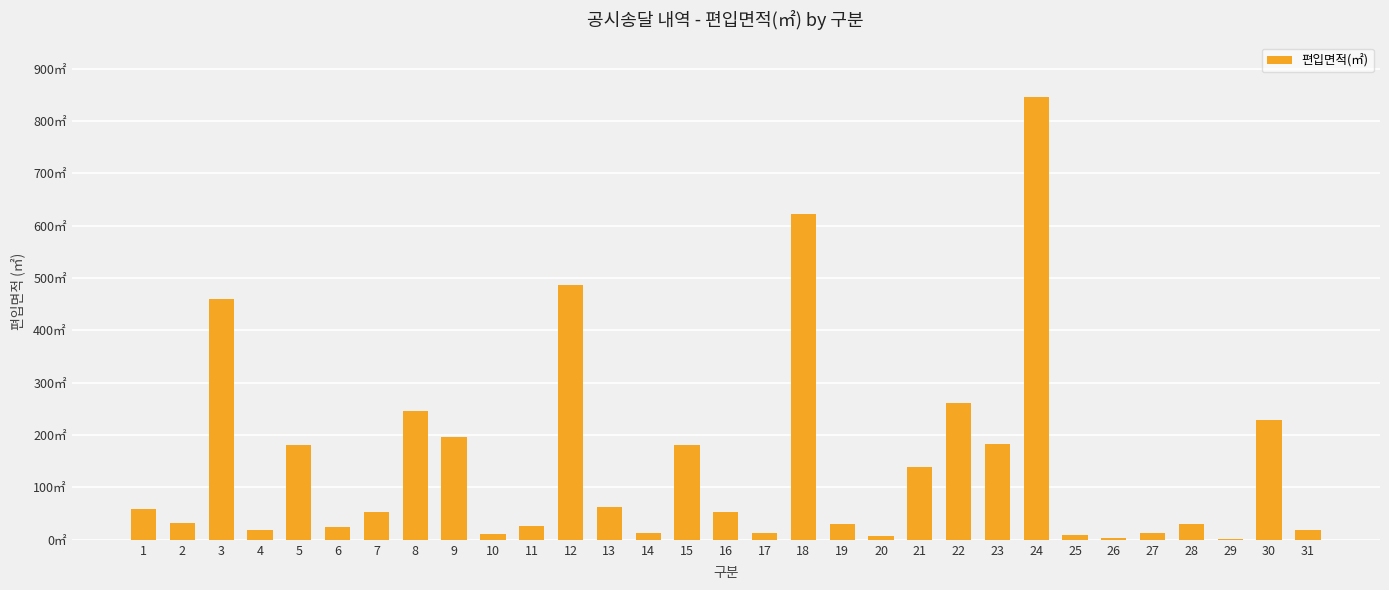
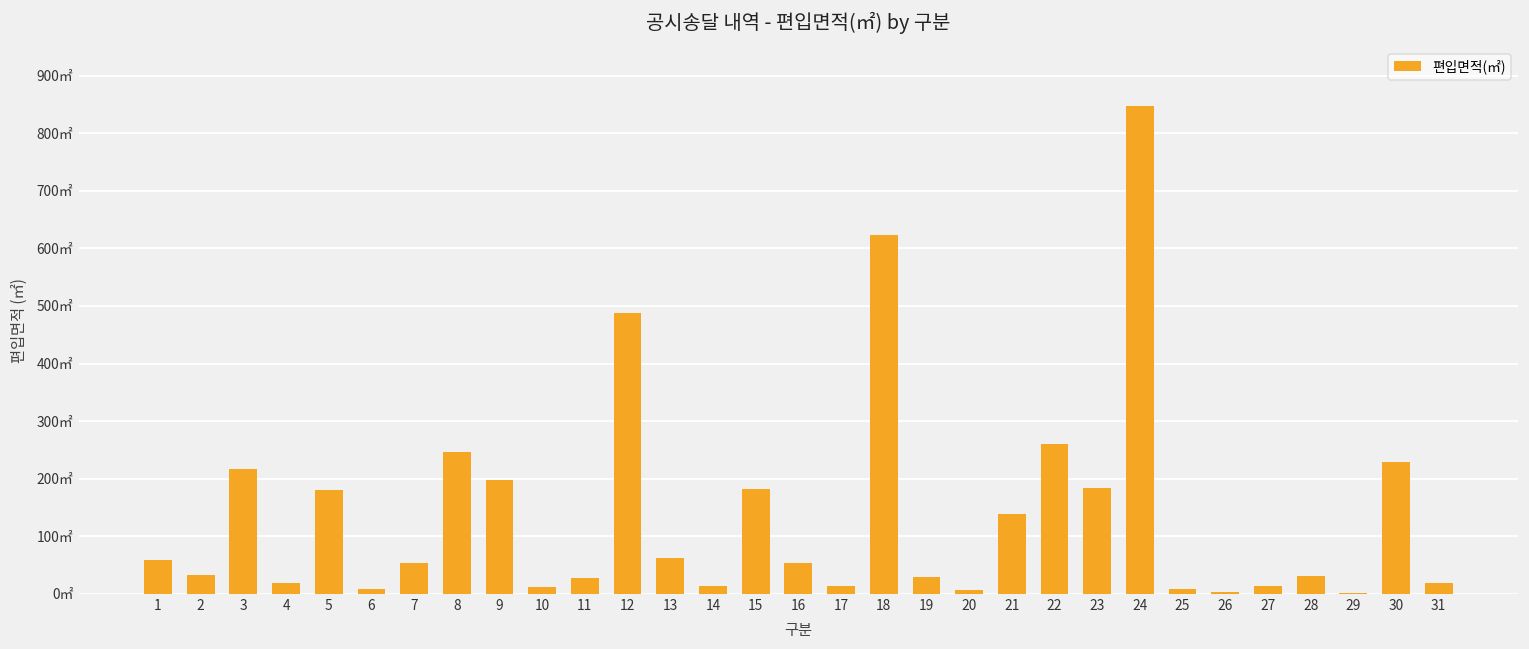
3: 460㎡ -> 220㎡
6: 20㎡ -> 10㎡
